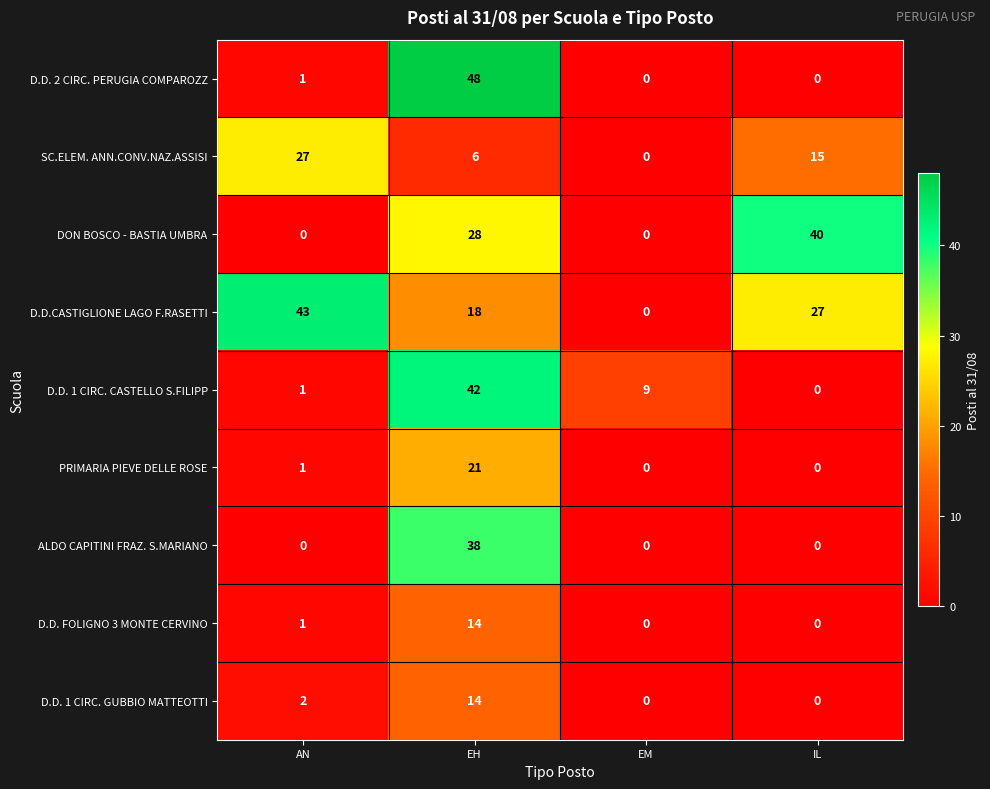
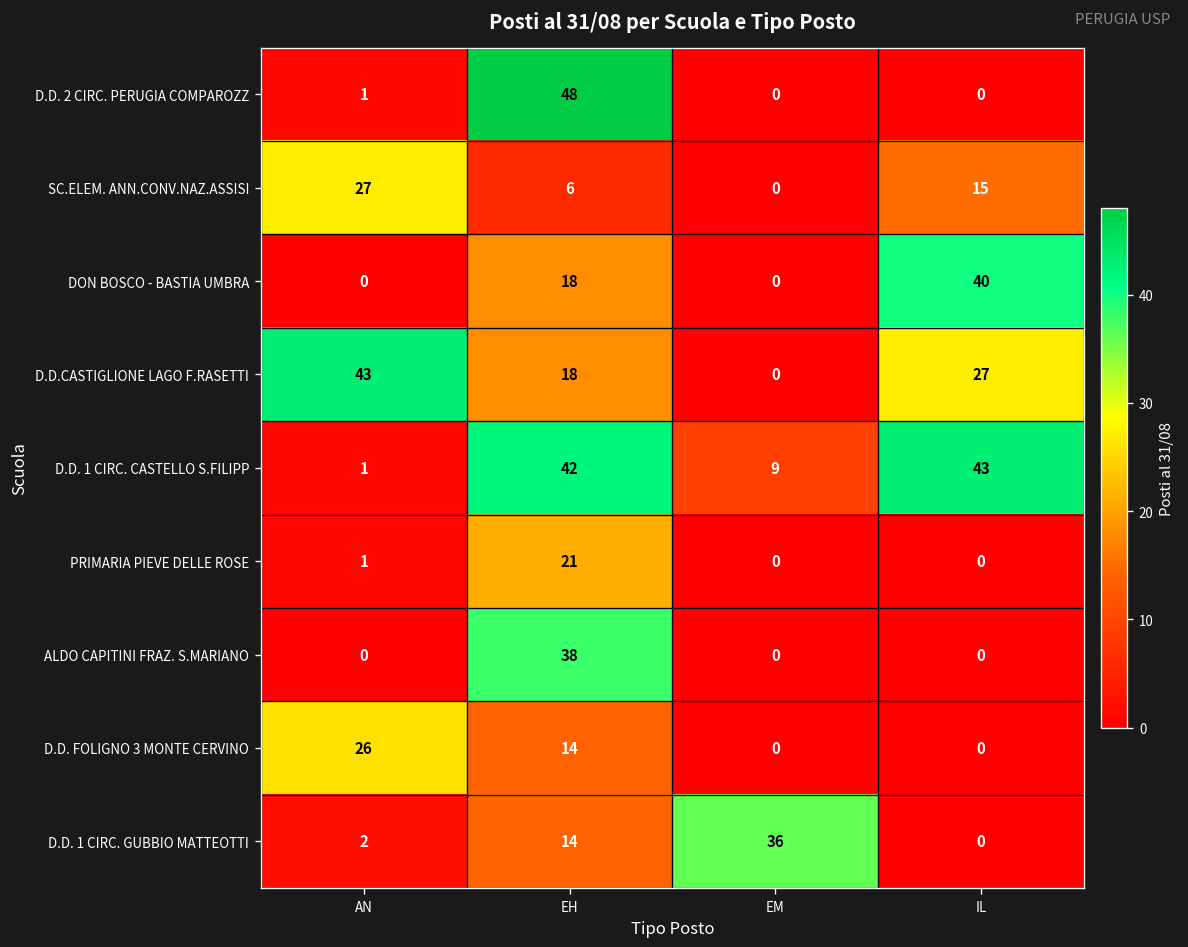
DON BOSCO - BASTIA UMBRA, EH: 28 -> 18
D.D. 1 CIRC. CASTELLO S.FILIPP, IL: 0 -> 43
D.D. FOLIGNO 3 MONTE CERVINO, AN: 1 -> 26
D.D. 1 CIRC. GUBBIO MATTEOTTI, EM: 0 -> 36
